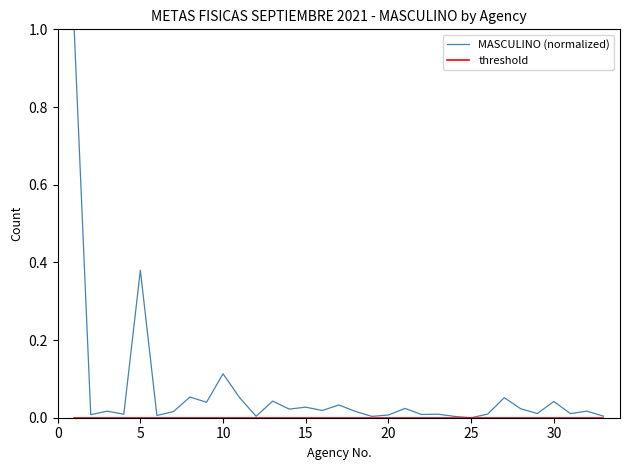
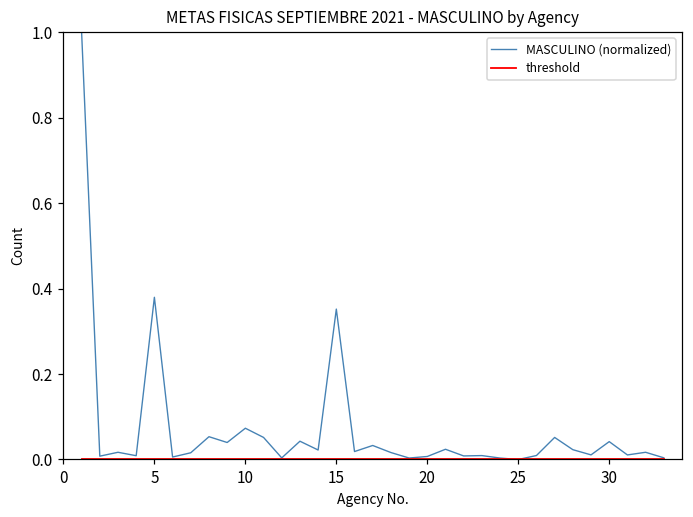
MASCULINO (normalized), 10: 0.11 -> 0.07
MASCULINO (normalized), 15: 0.03 -> 0.35
